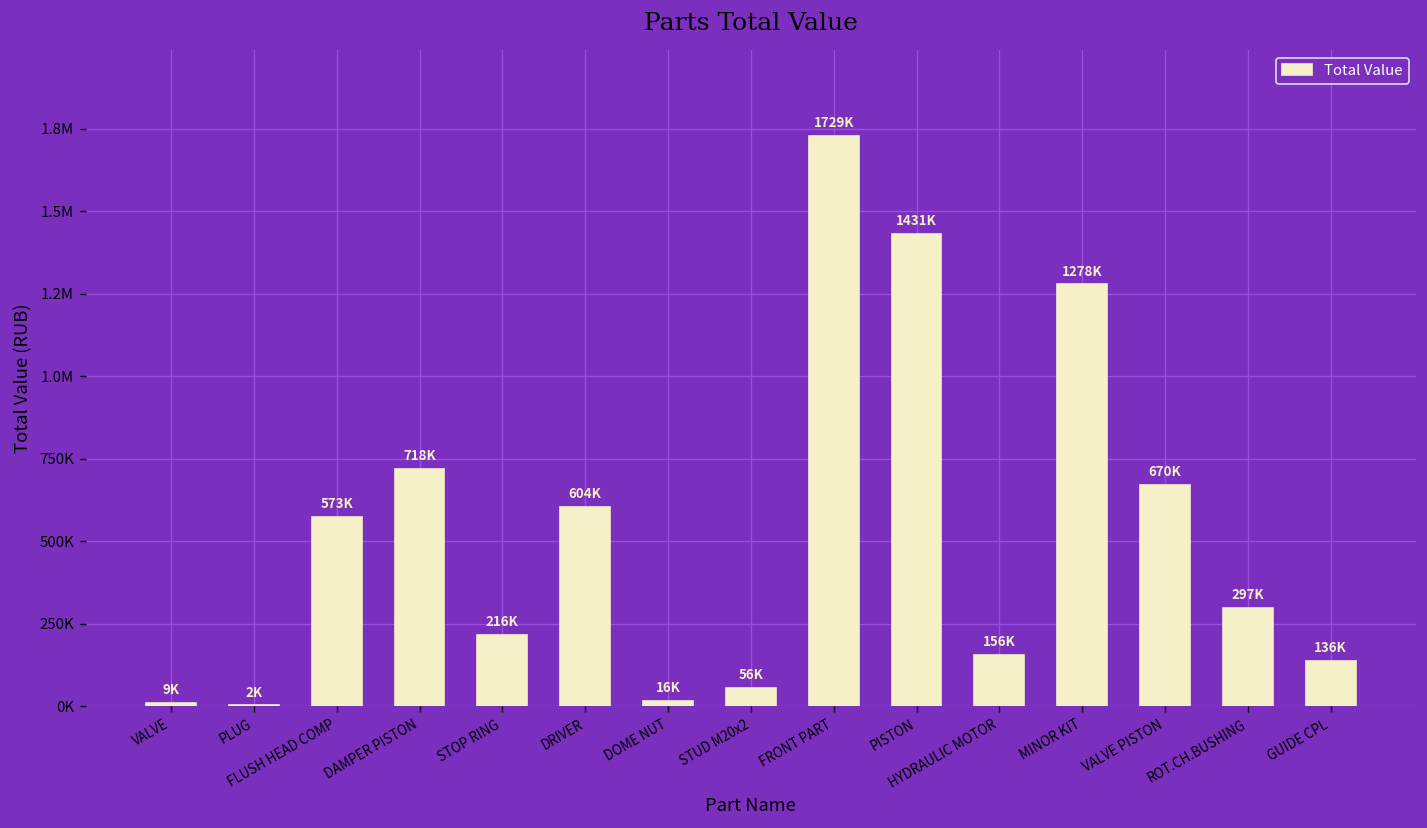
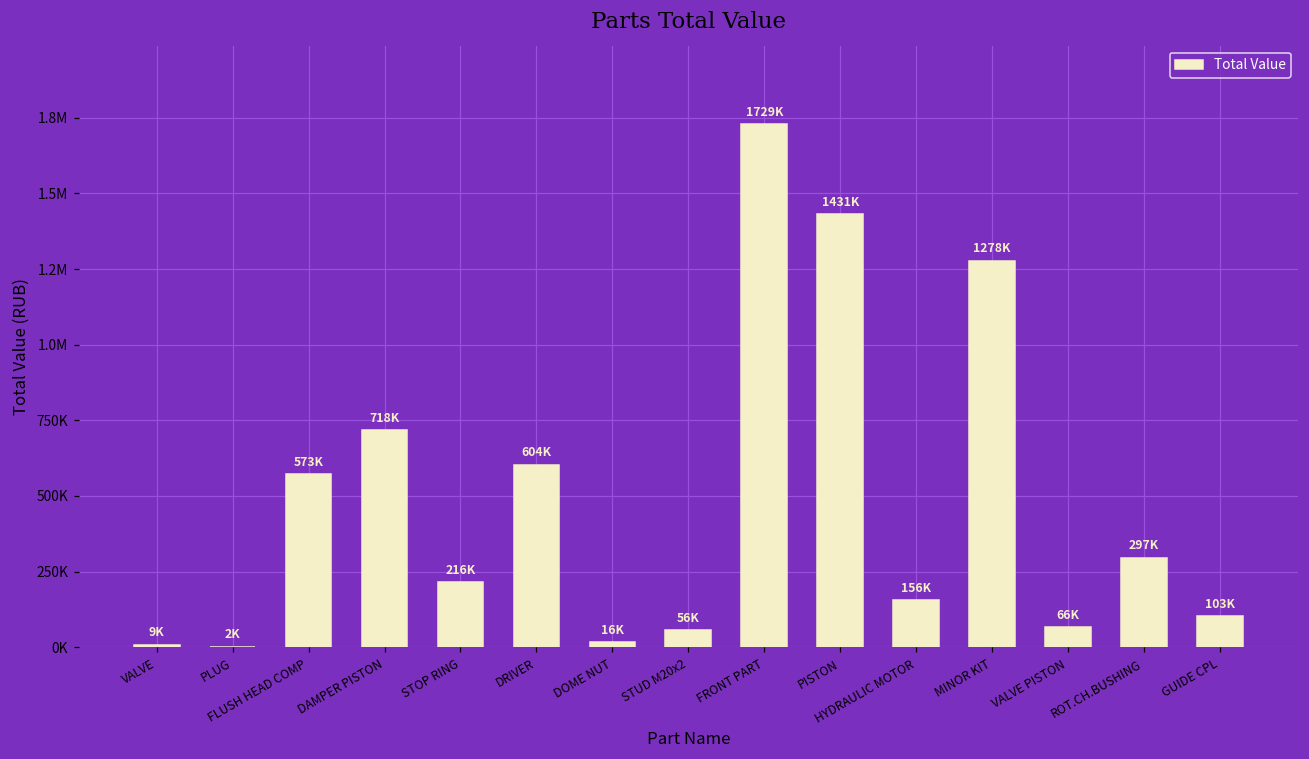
VALVE PISTON: 670K -> 66K
GUIDE CPL: 136K -> 103K
